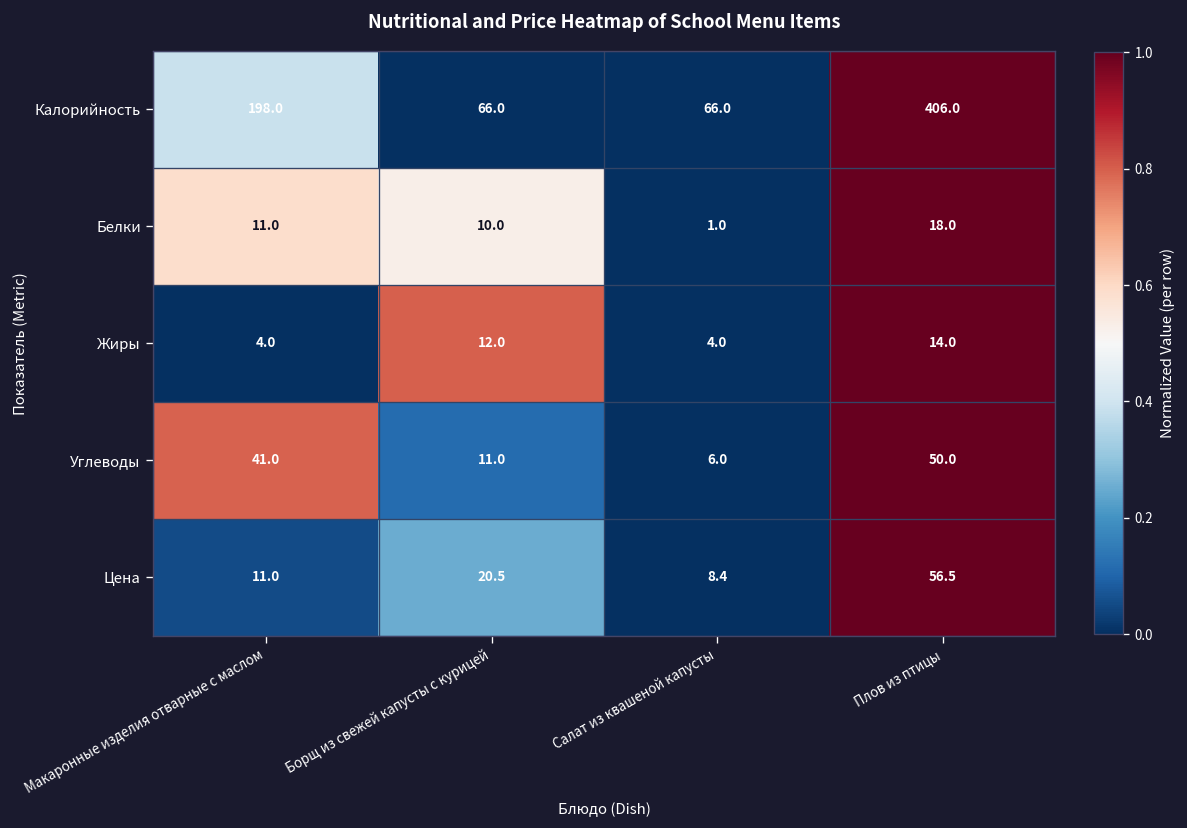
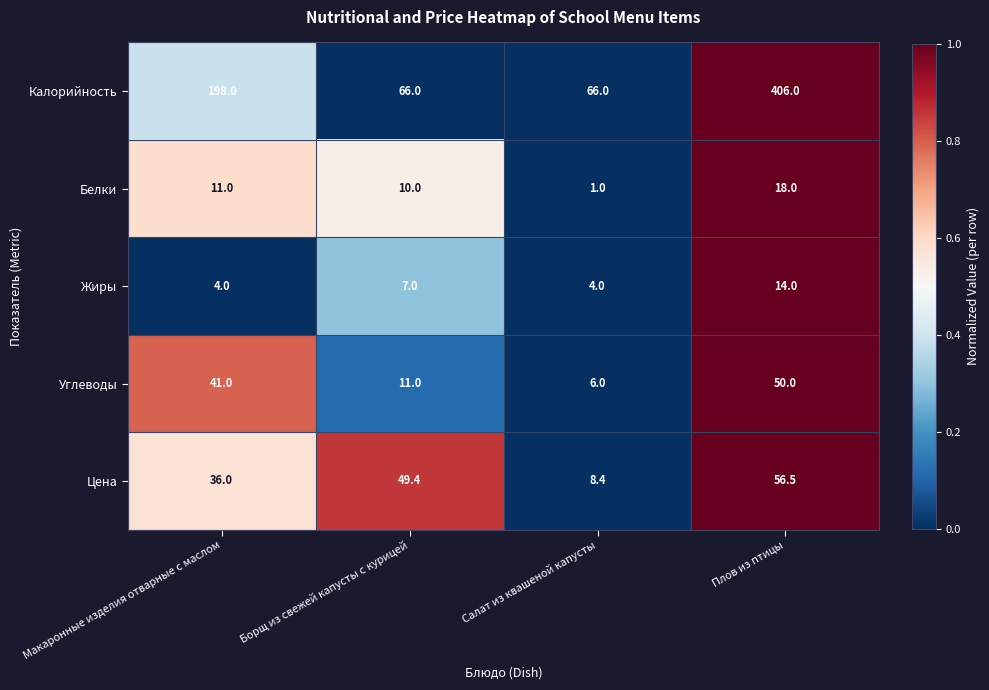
Жиры, Борщ из свежей капусты с курицей: 12.0 -> 7.0
Цена, Макаронные изделия отварные с маслом: 11.0 -> 36.0
Цена, Борщ из свежей капусты с курицей: 20.5 -> 49.4
